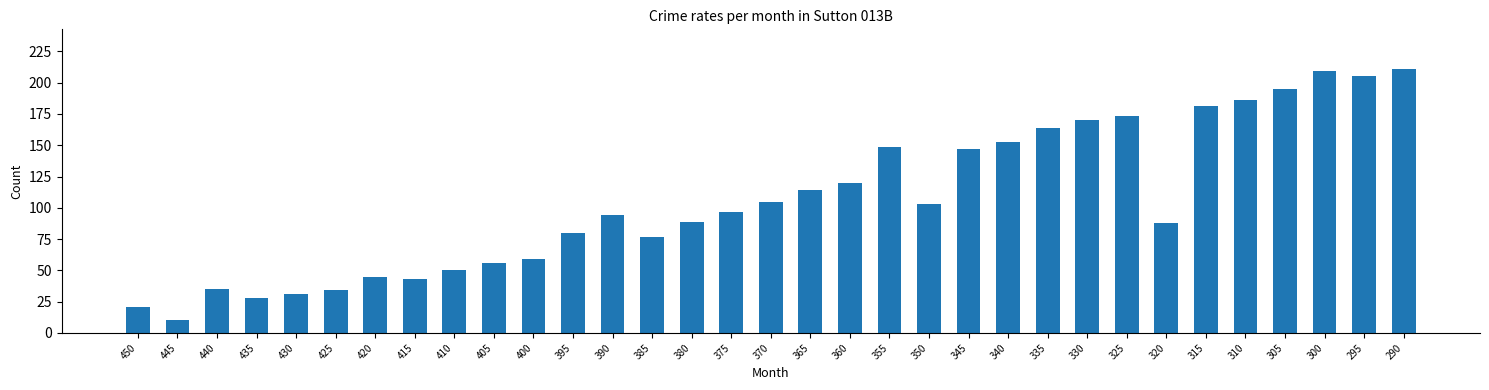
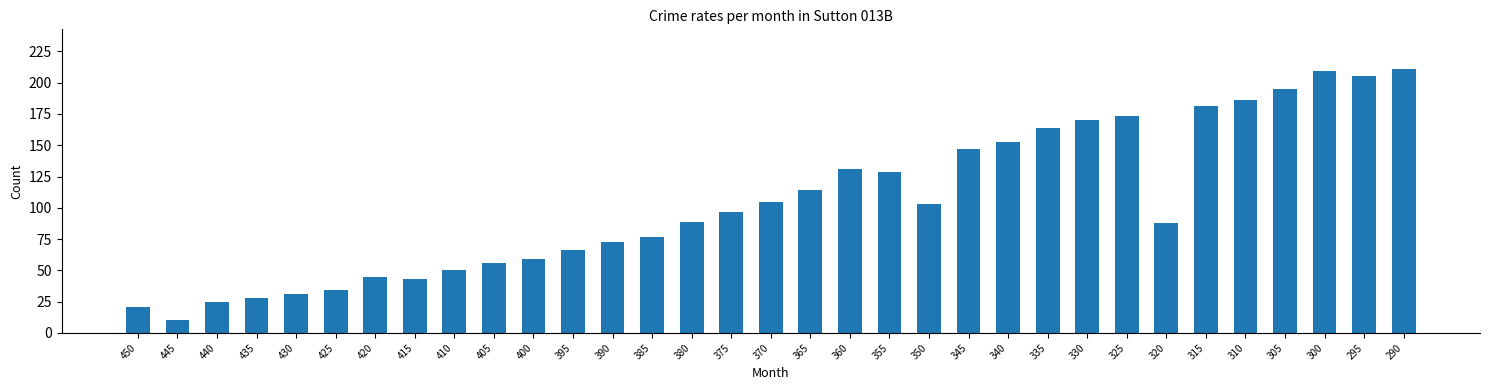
440: 35 -> 25
395: 80 -> 66
390: 94 -> 73
360: 120 -> 131
355: 149 -> 129
